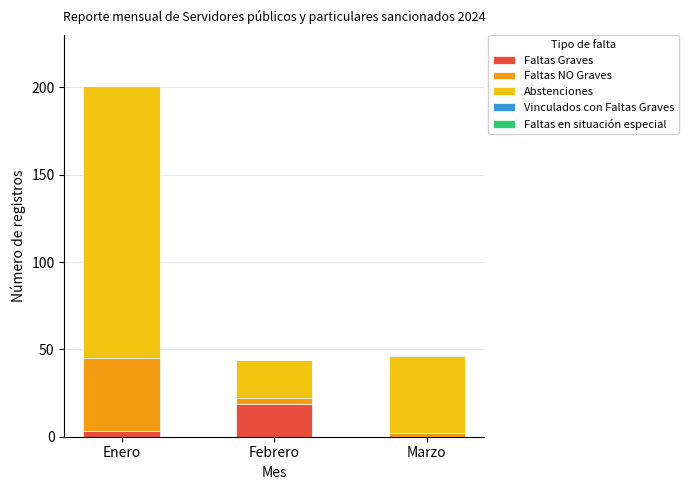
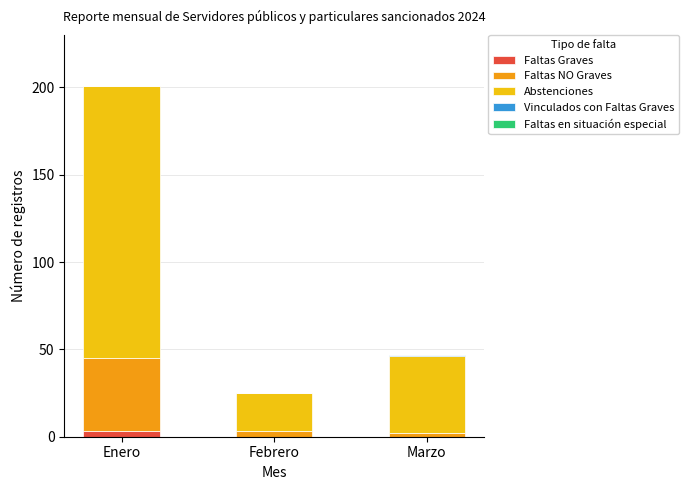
Faltas Graves, Febrero: 19 -> 0
